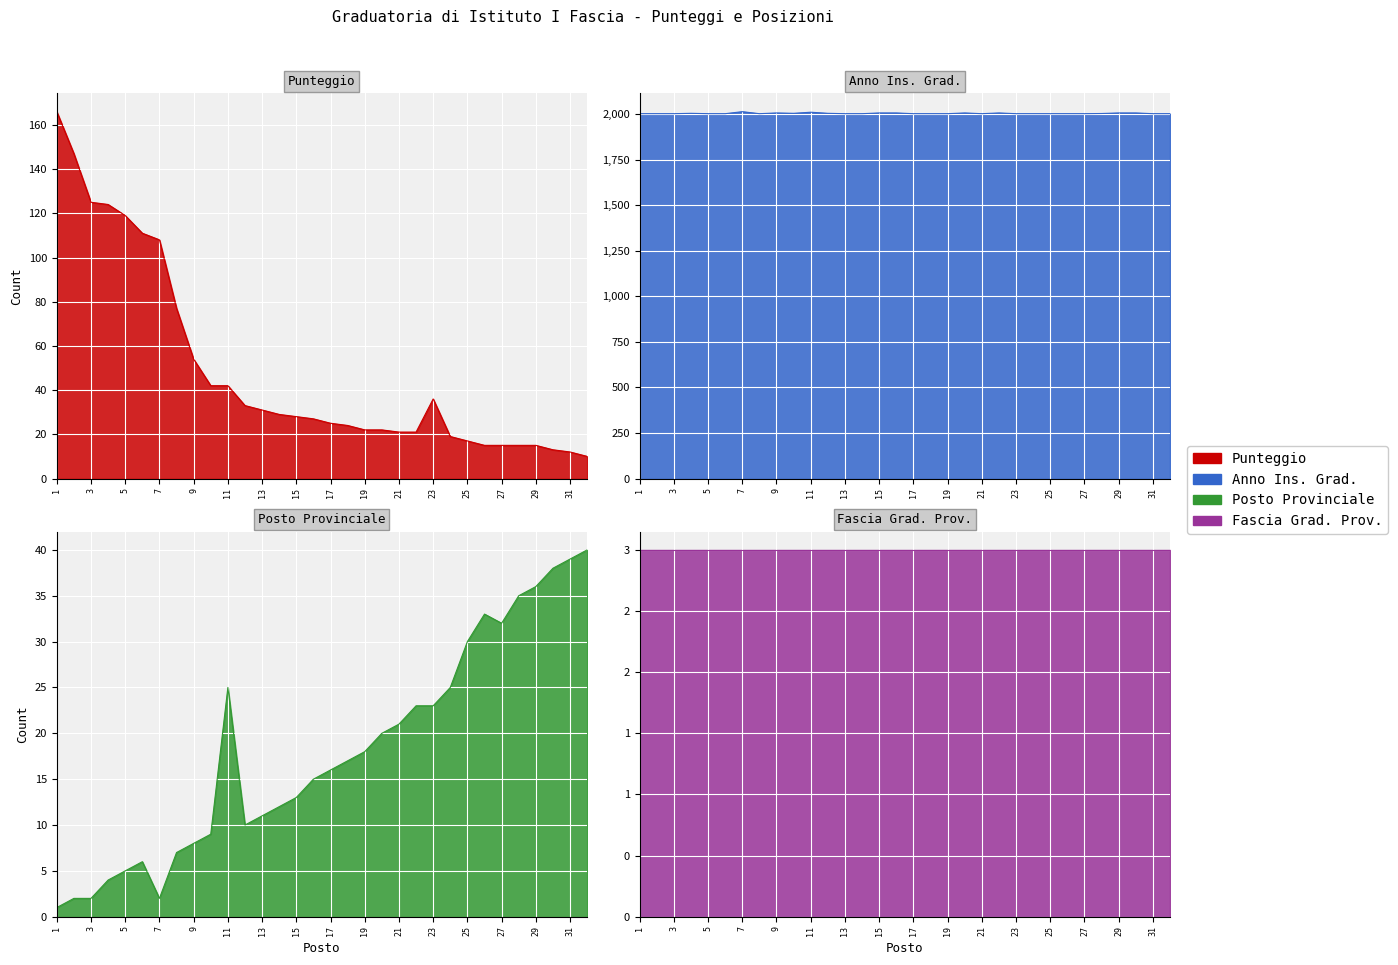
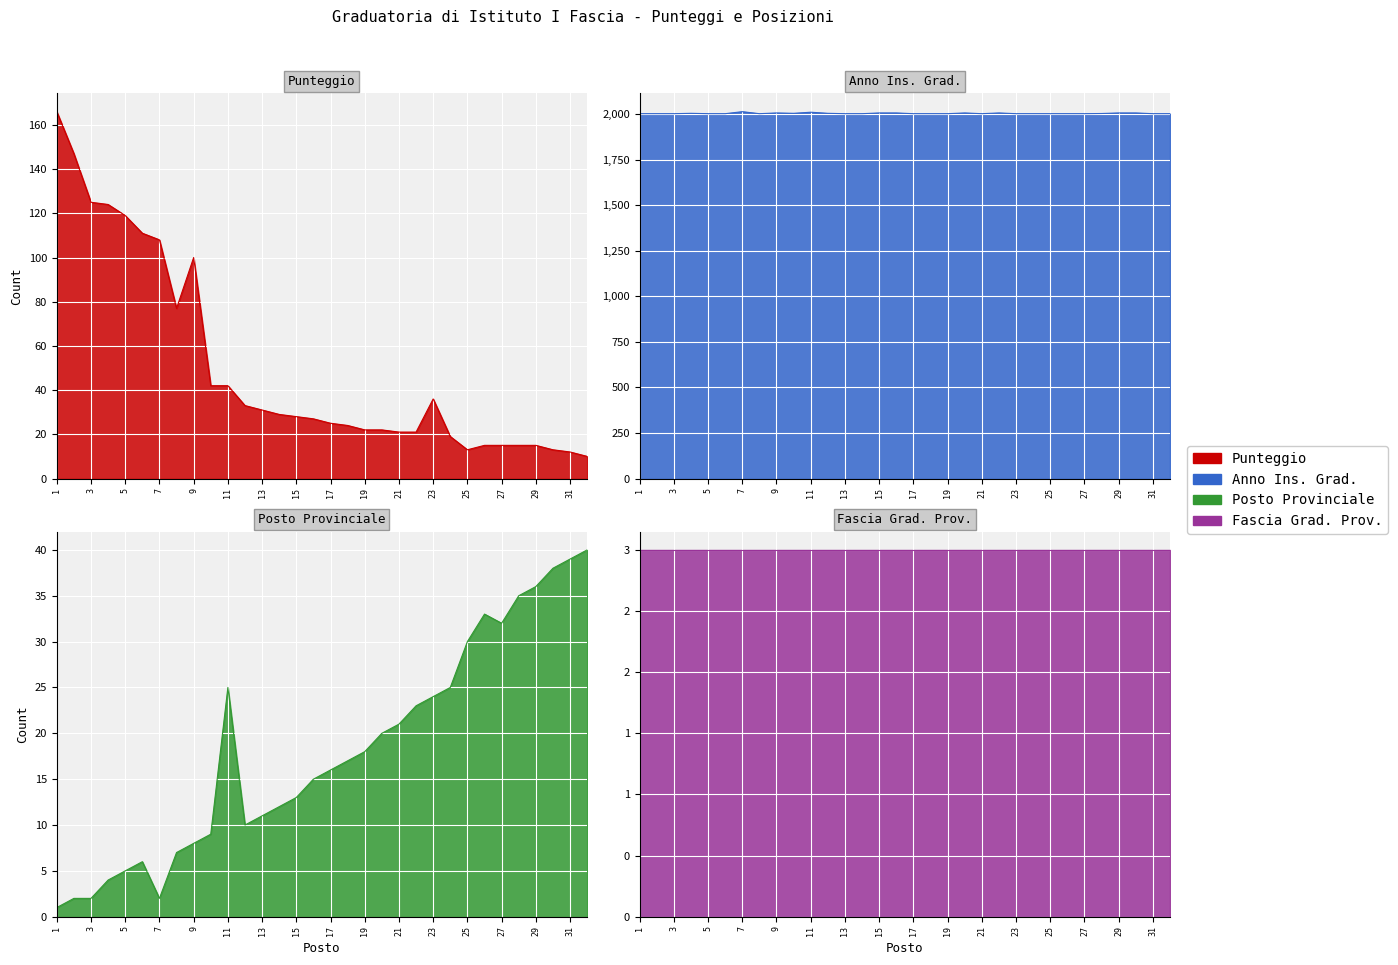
Punteggio, 9: 54 -> 100
Punteggio, 25: 17 -> 13
Posto Provinciale, 23: 23 -> 24
